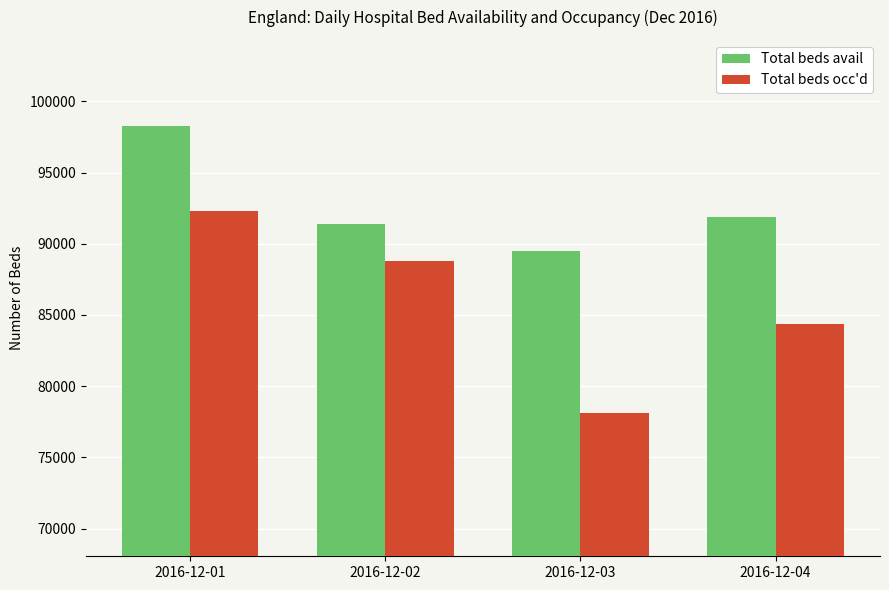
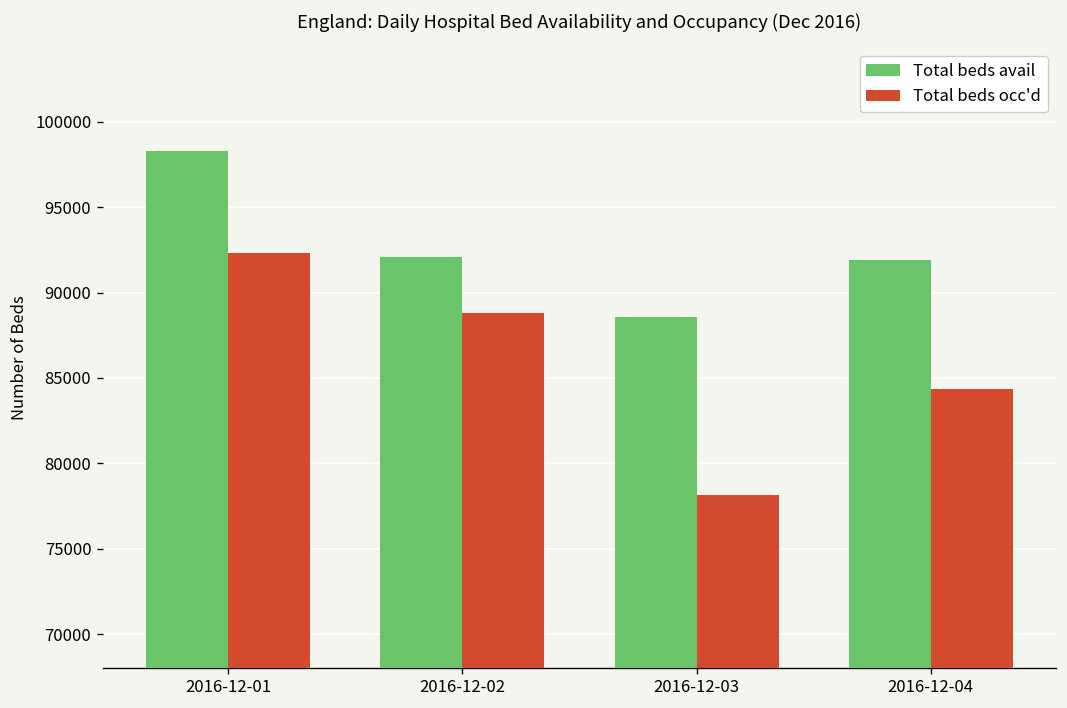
Total beds avail, 2016-12-02: 91400 -> 92100
Total beds avail, 2016-12-03: 89500 -> 88600
